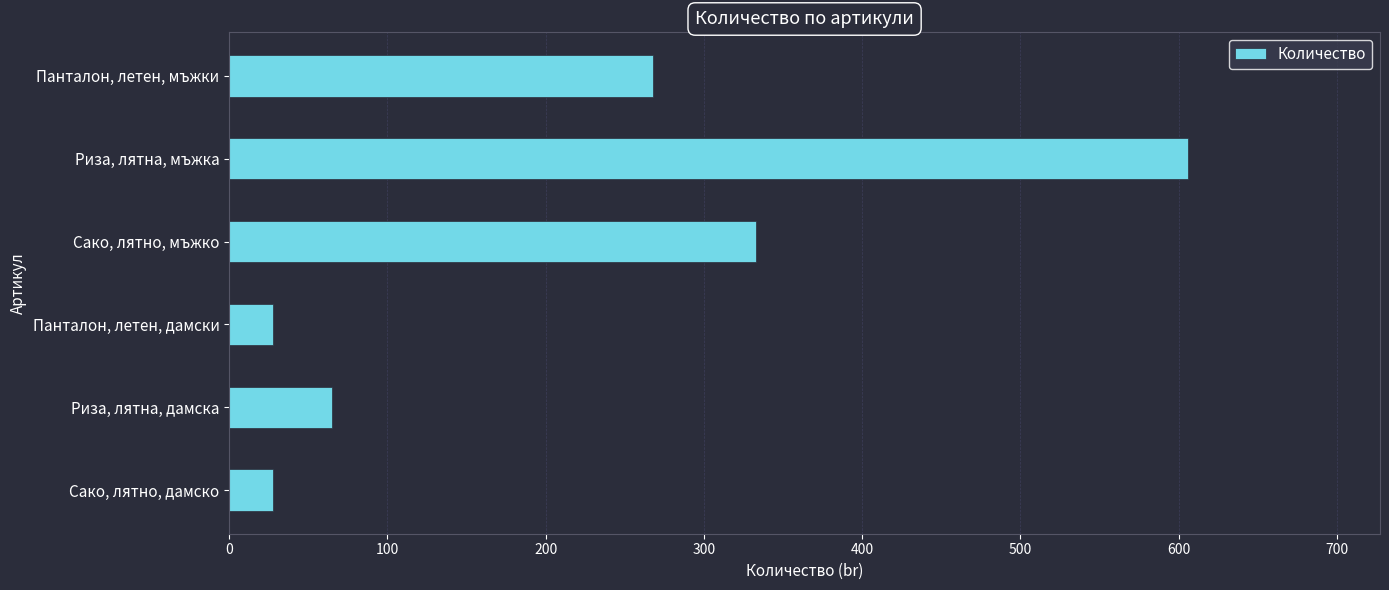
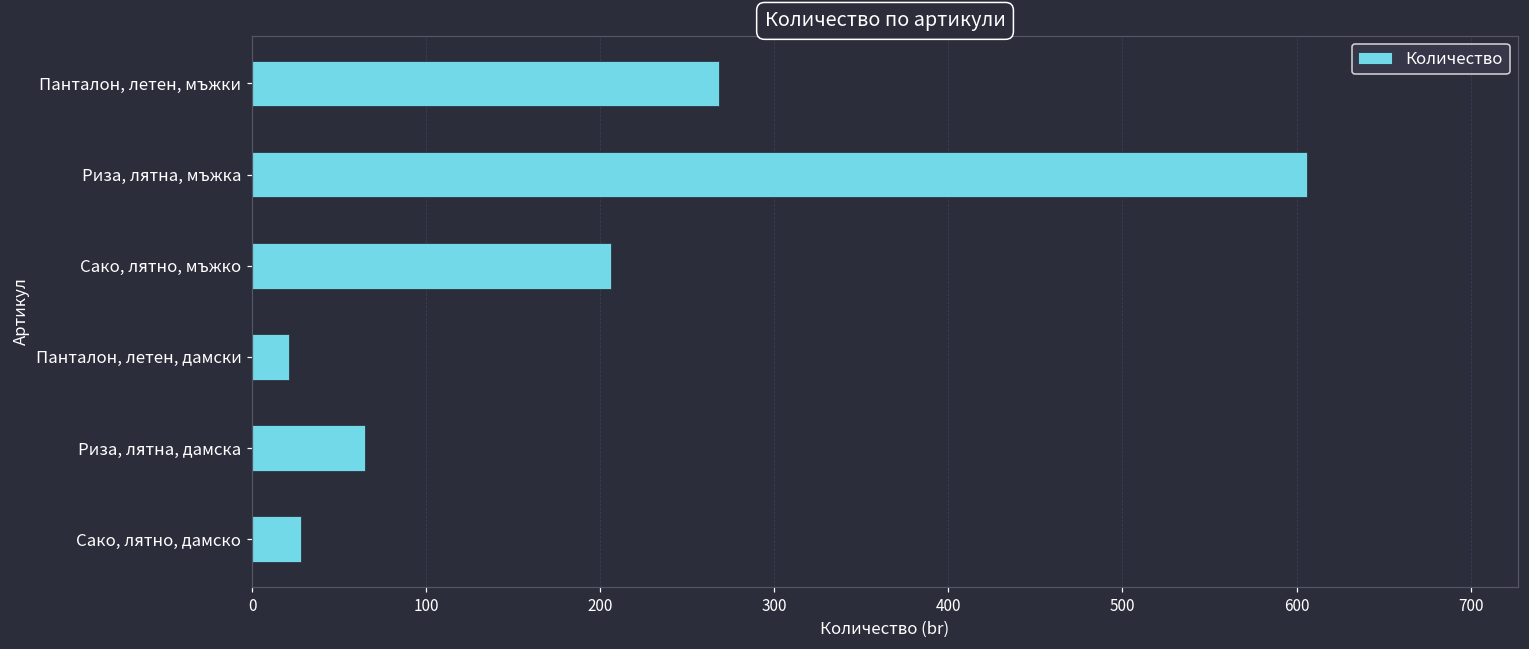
Сако, лятно, мъжко: 333 -> 206
Панталон, летен, дамски: 28 -> 21
